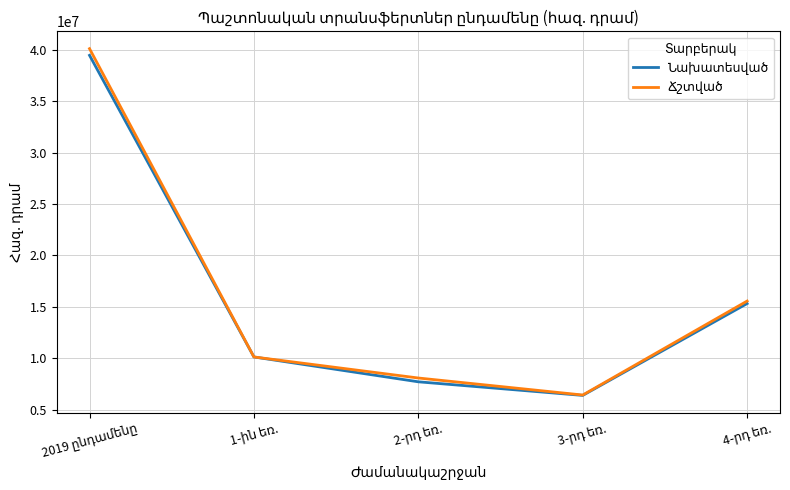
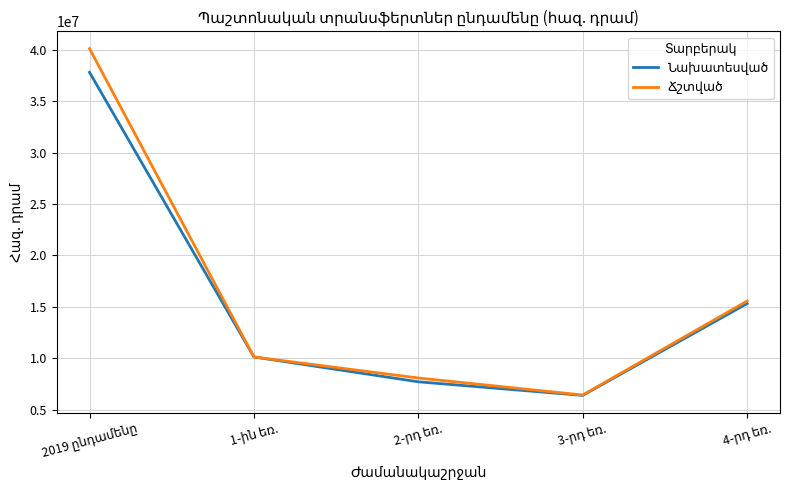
Նախատեսված, 2019 ընդամենը: 39500000 -> 37800000
